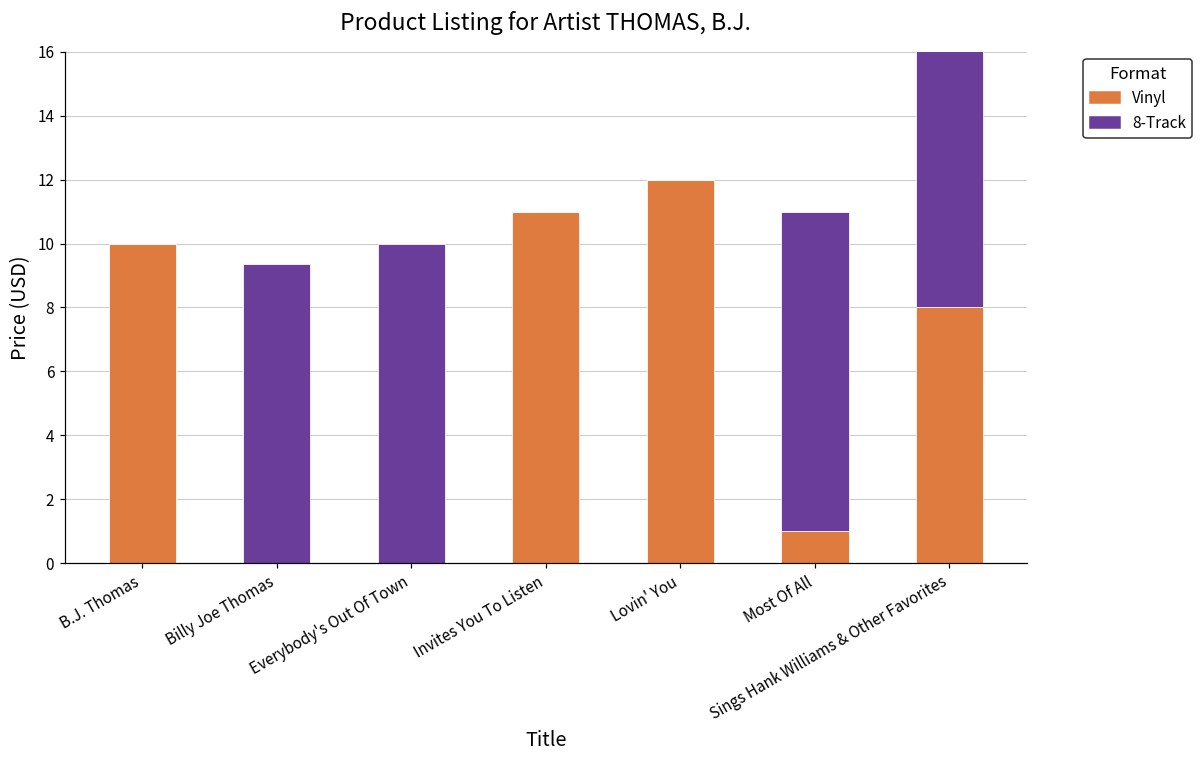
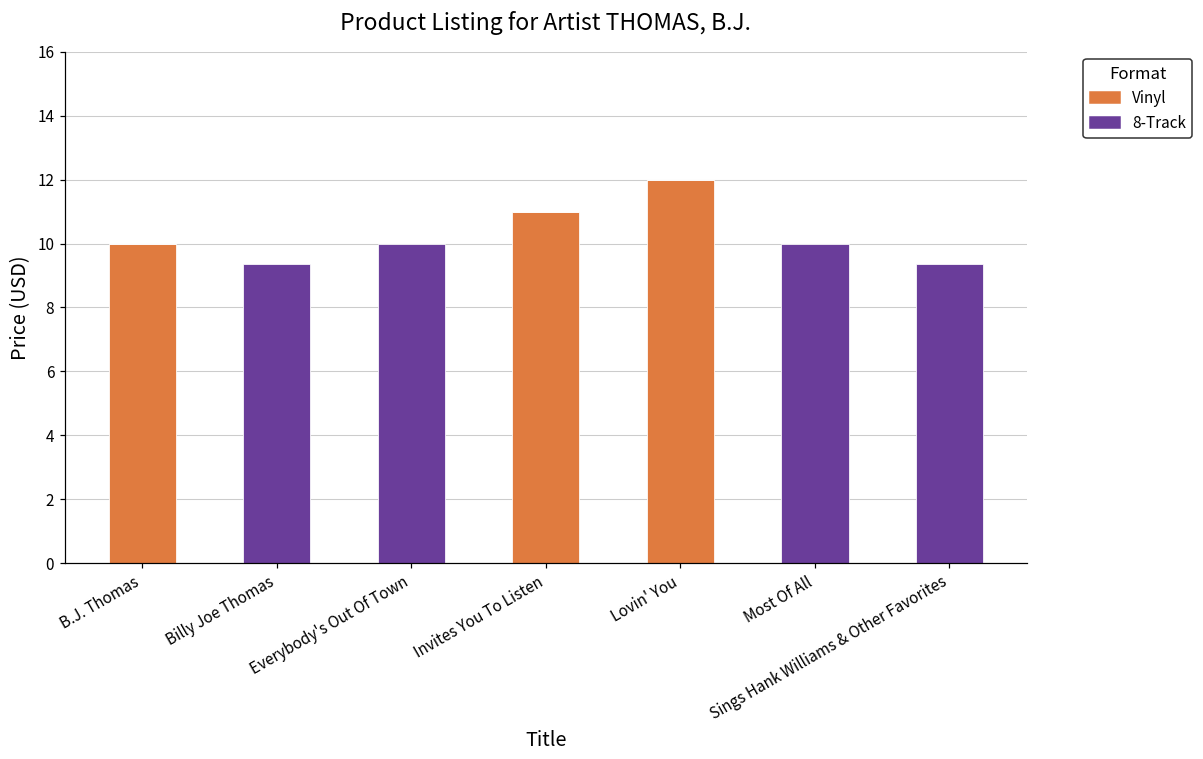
Vinyl, Most Of All: 1 -> 0
Vinyl, Sings Hank Williams & Other Favorites: 8 -> 0
